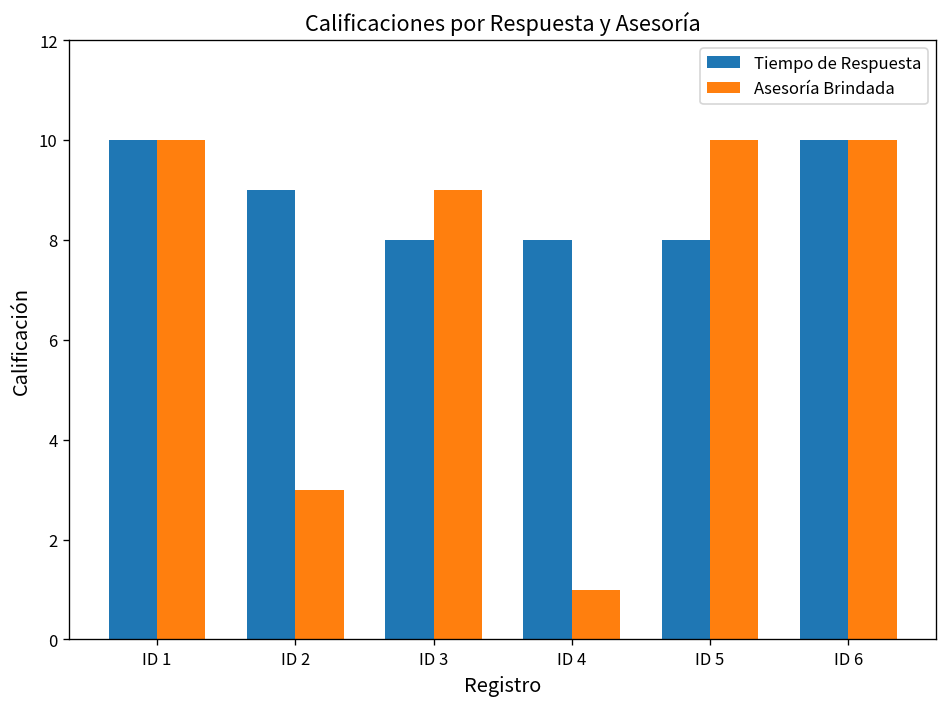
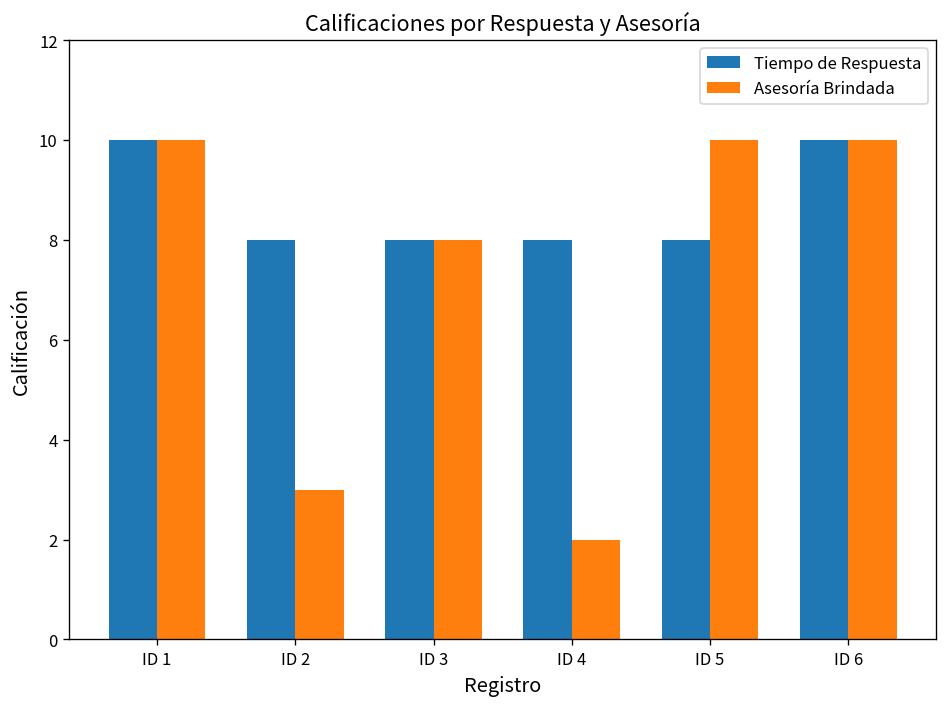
Tiempo de Respuesta, ID 2: 9 -> 8
Asesoría Brindada, ID 3: 9 -> 8
Asesoría Brindada, ID 4: 1 -> 2
